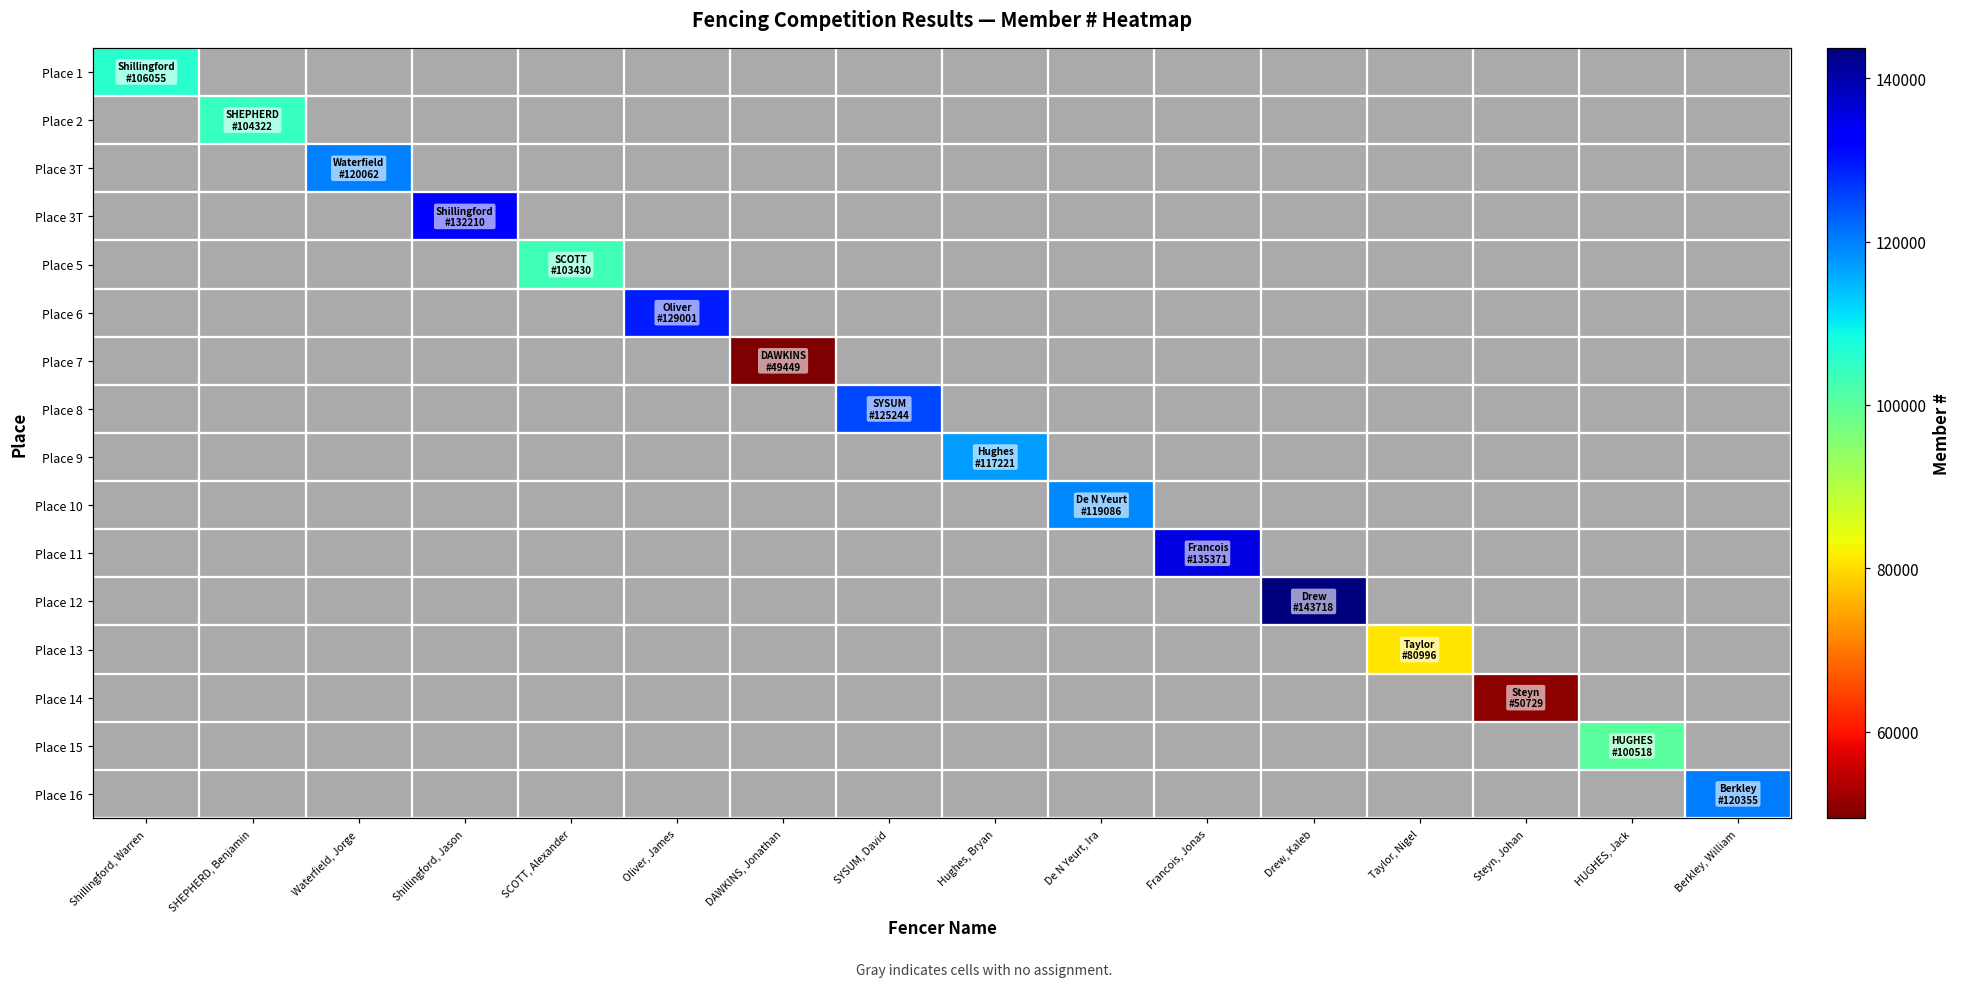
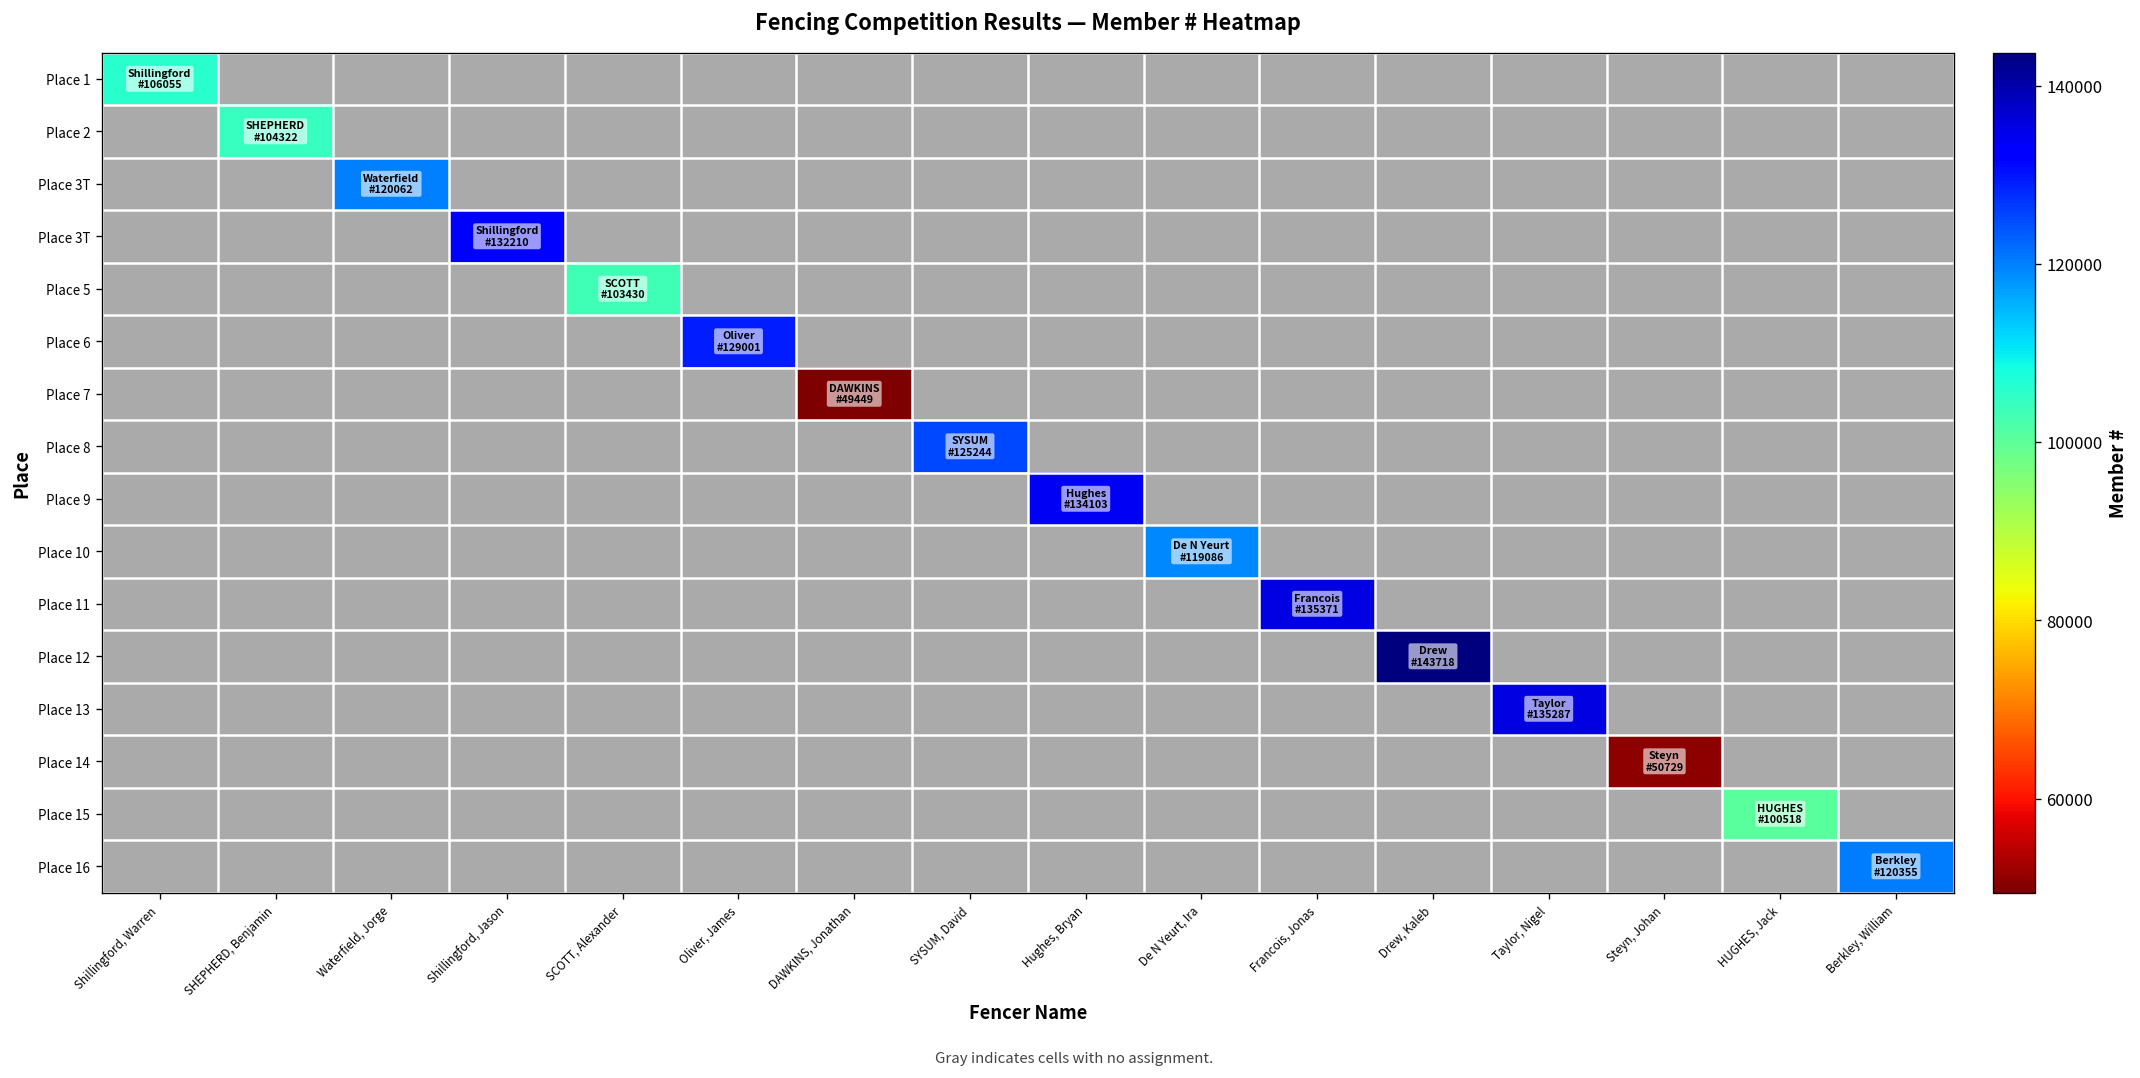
Place 9, Hughes, Bryan: 117221 -> 134103
Place 13, Taylor, Nigel: 80996 -> 135287
